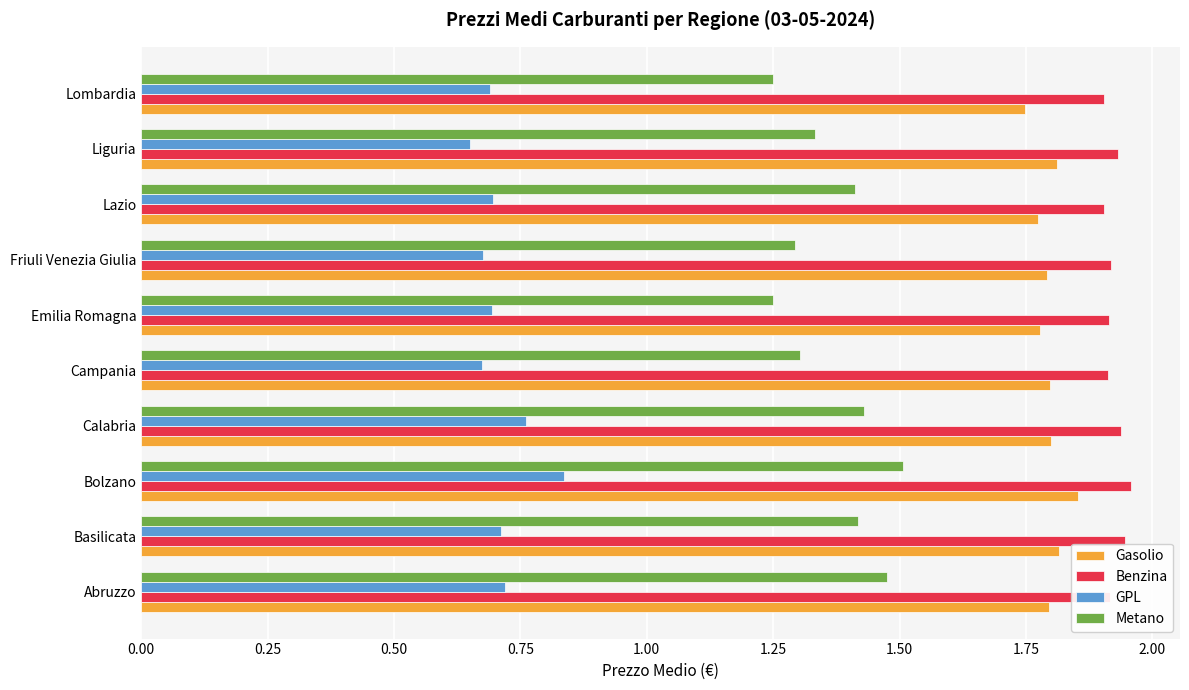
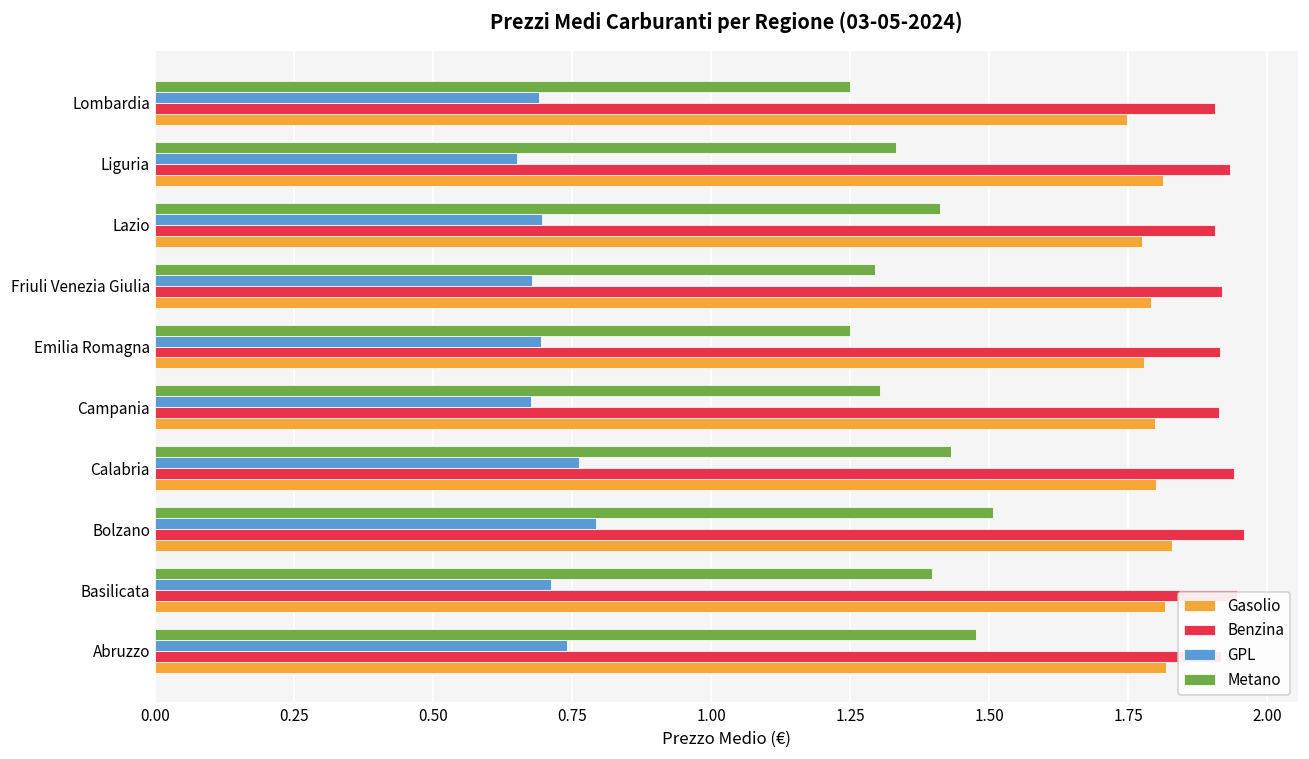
GPL, Bolzano: 0.84 -> 0.79
Gasolio, Bolzano: 1.85 -> 1.83
Metano, Basilicata: 1.42 -> 1.40
GPL, Abruzzo: 0.72 -> 0.74
Gasolio, Abruzzo: 1.80 -> 1.82
